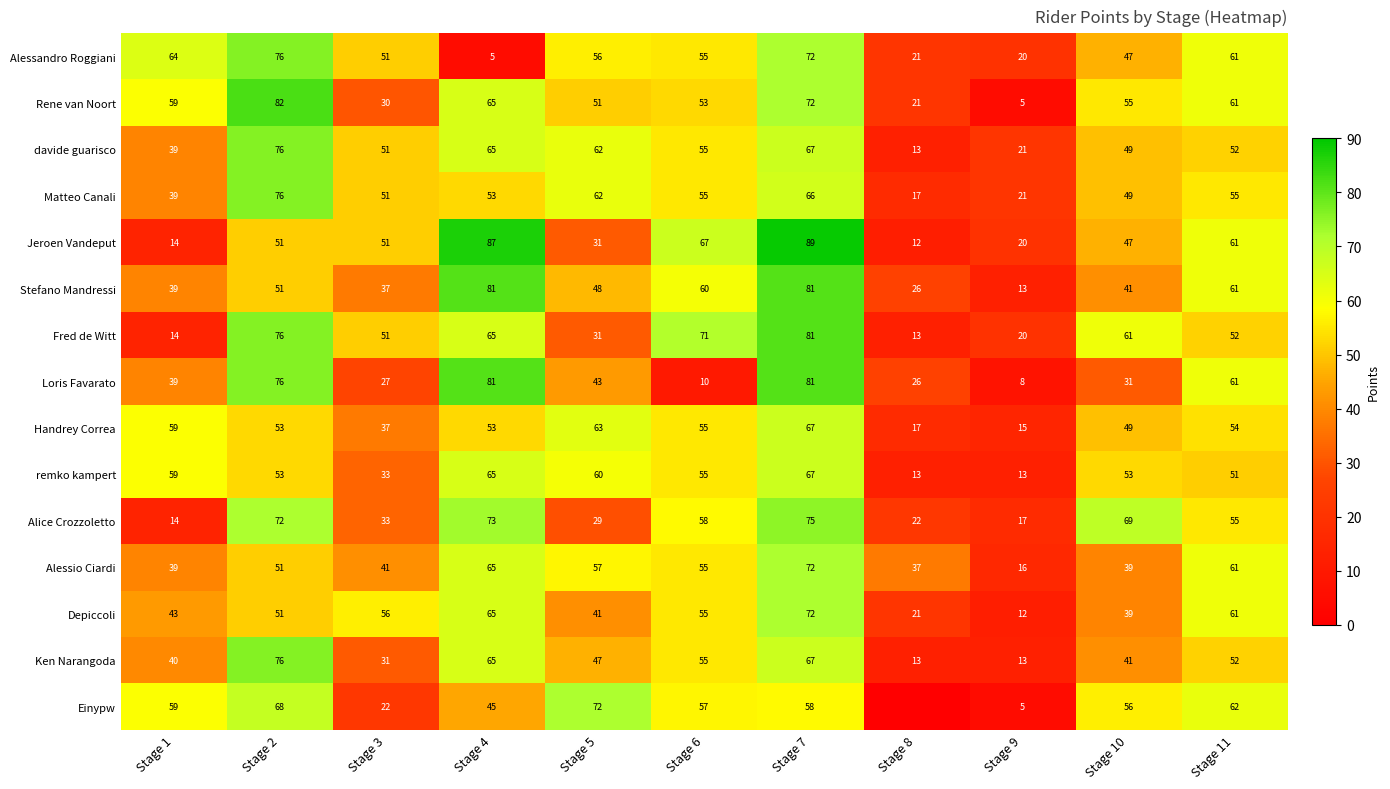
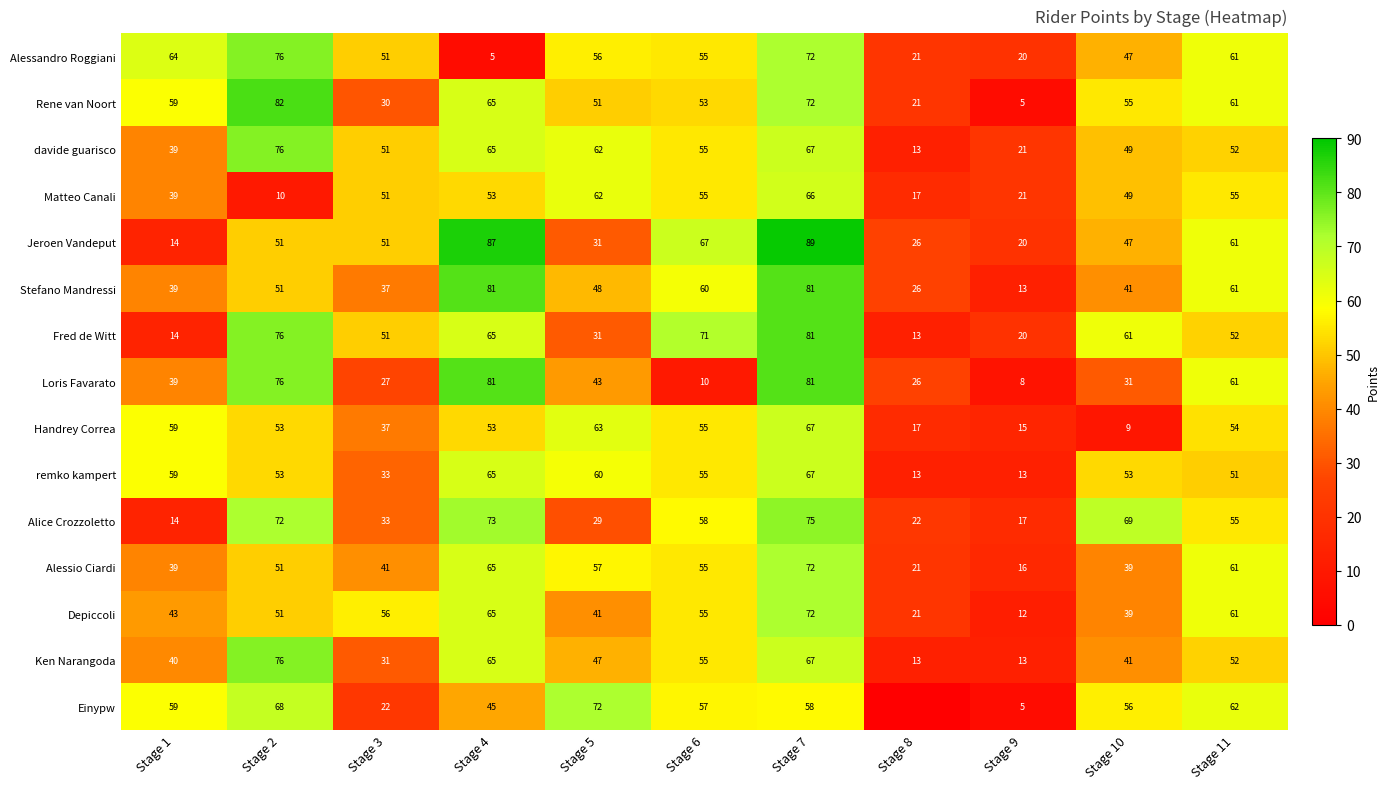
Matteo Canali, Stage 2: 76 -> 10
Jeroen Vandeput, Stage 8: 12 -> 26
Handrey Correa, Stage 10: 49 -> 9
Alessio Ciardi, Stage 8: 37 -> 21
